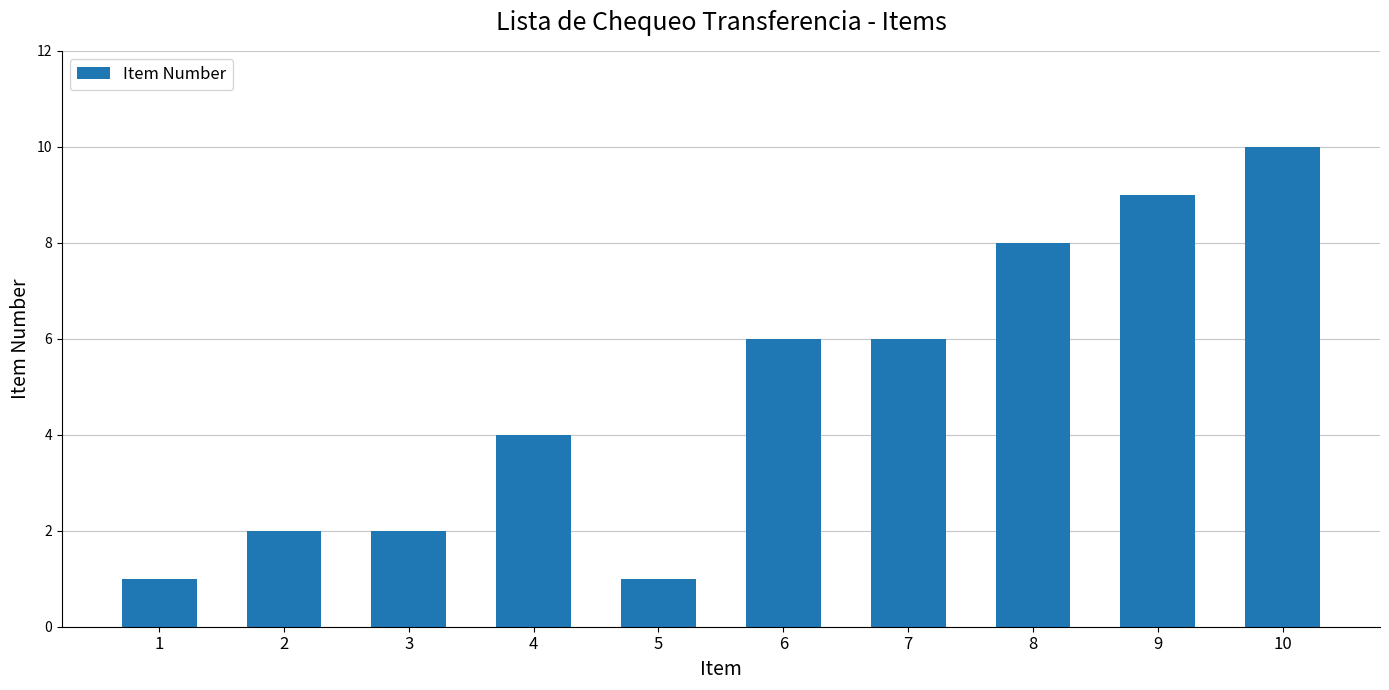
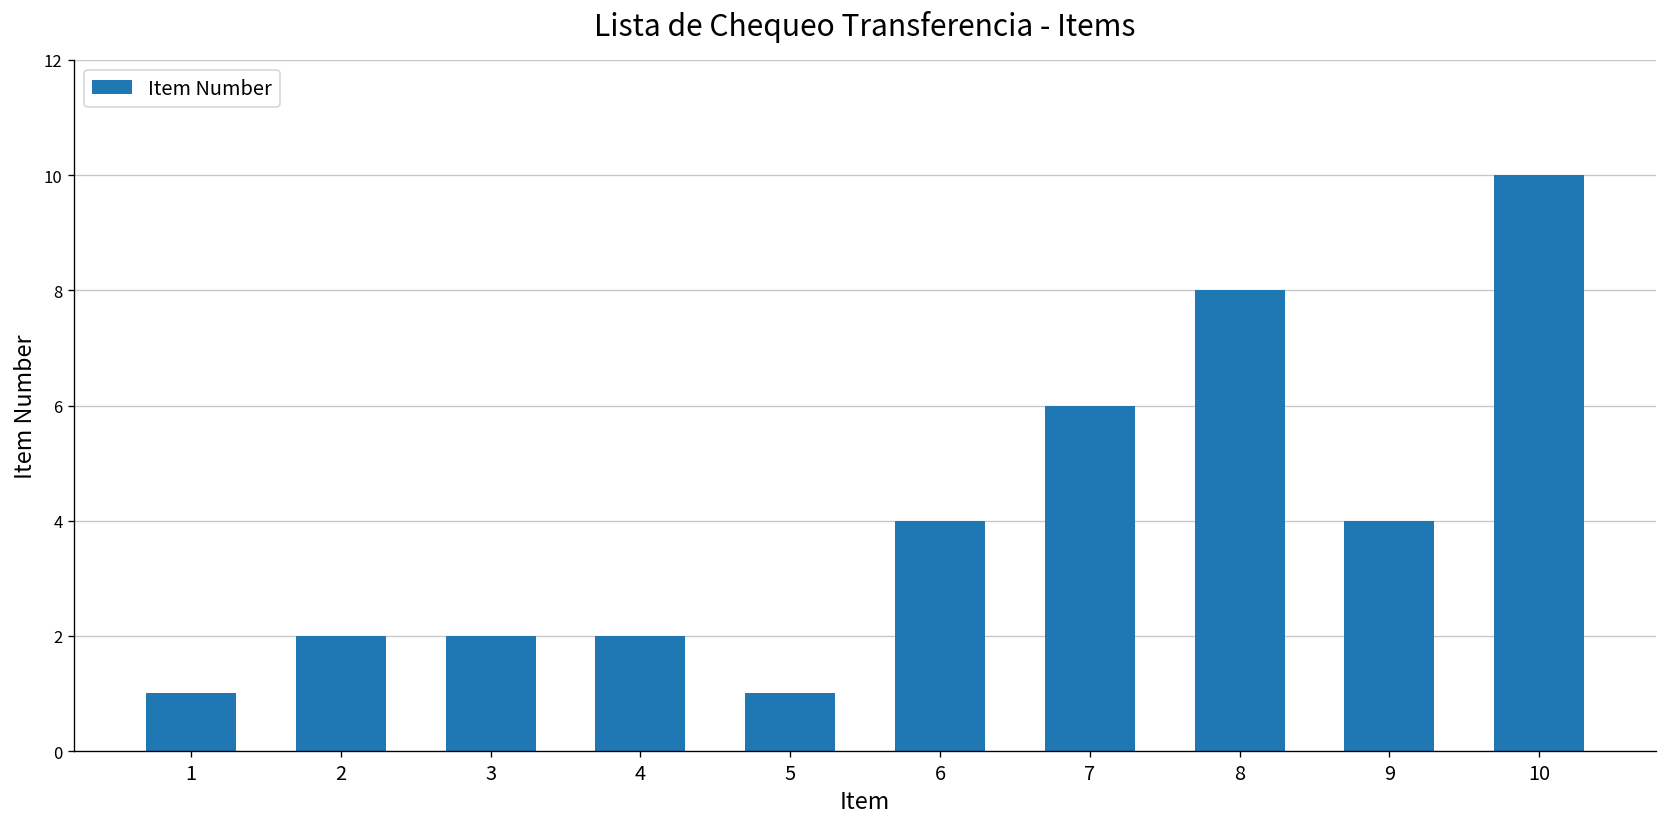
4: 4 -> 2
6: 6 -> 4
9: 9 -> 4
